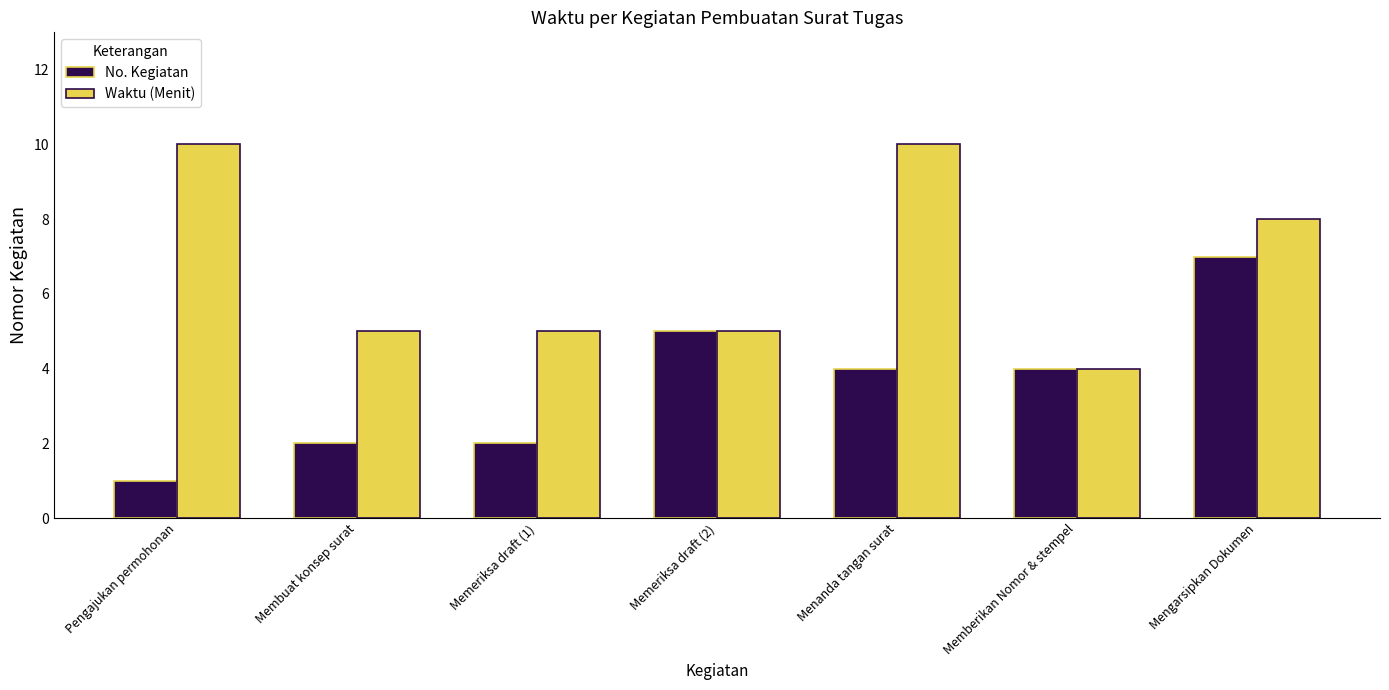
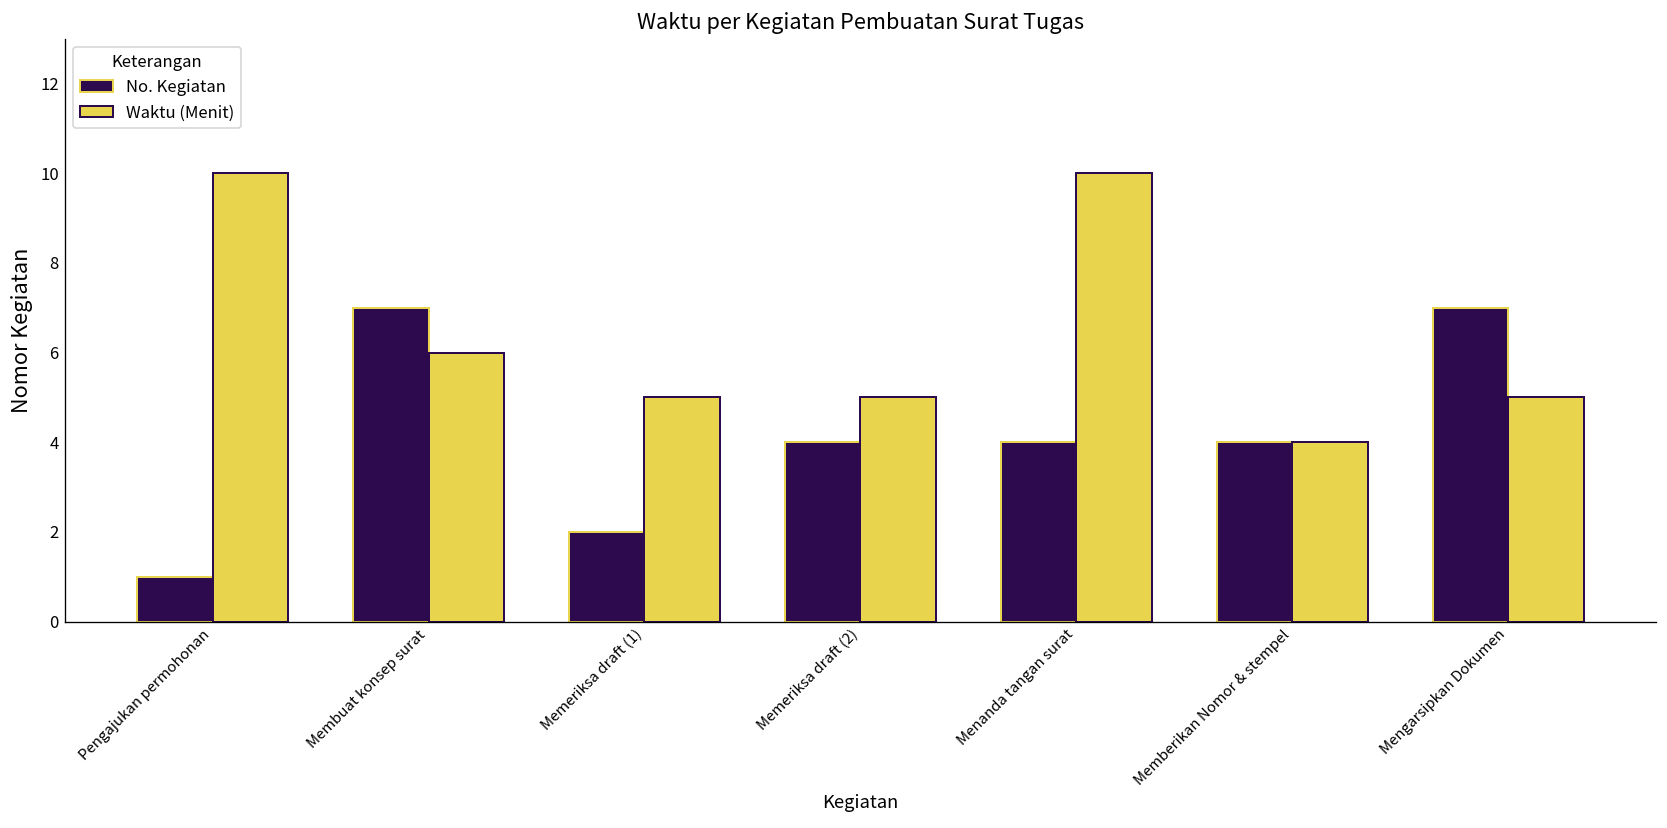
No. Kegiatan, Membuat konsep surat: 2 -> 7
Waktu (Menit), Membuat konsep surat: 5 -> 6
No. Kegiatan, Memeriksa draft (2): 5 -> 4
Waktu (Menit), Mengarsipkan Dokumen: 8 -> 5
